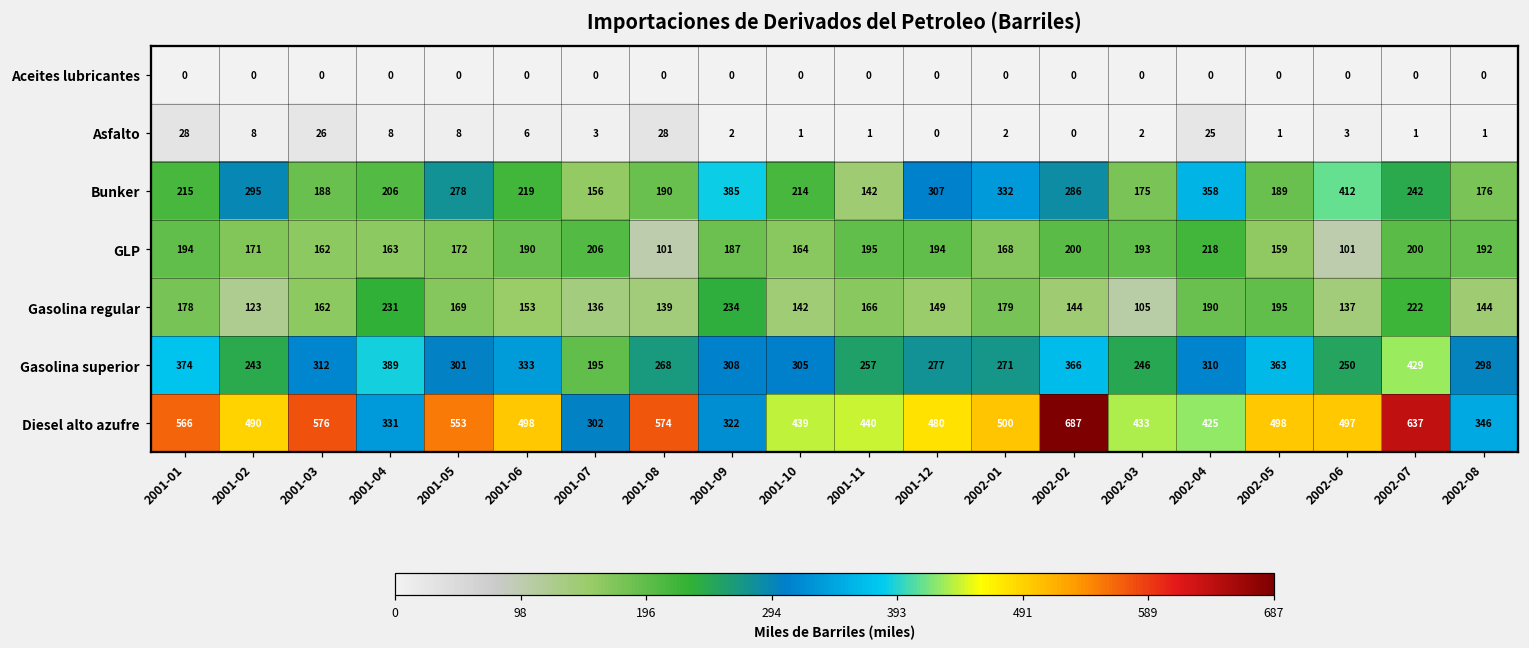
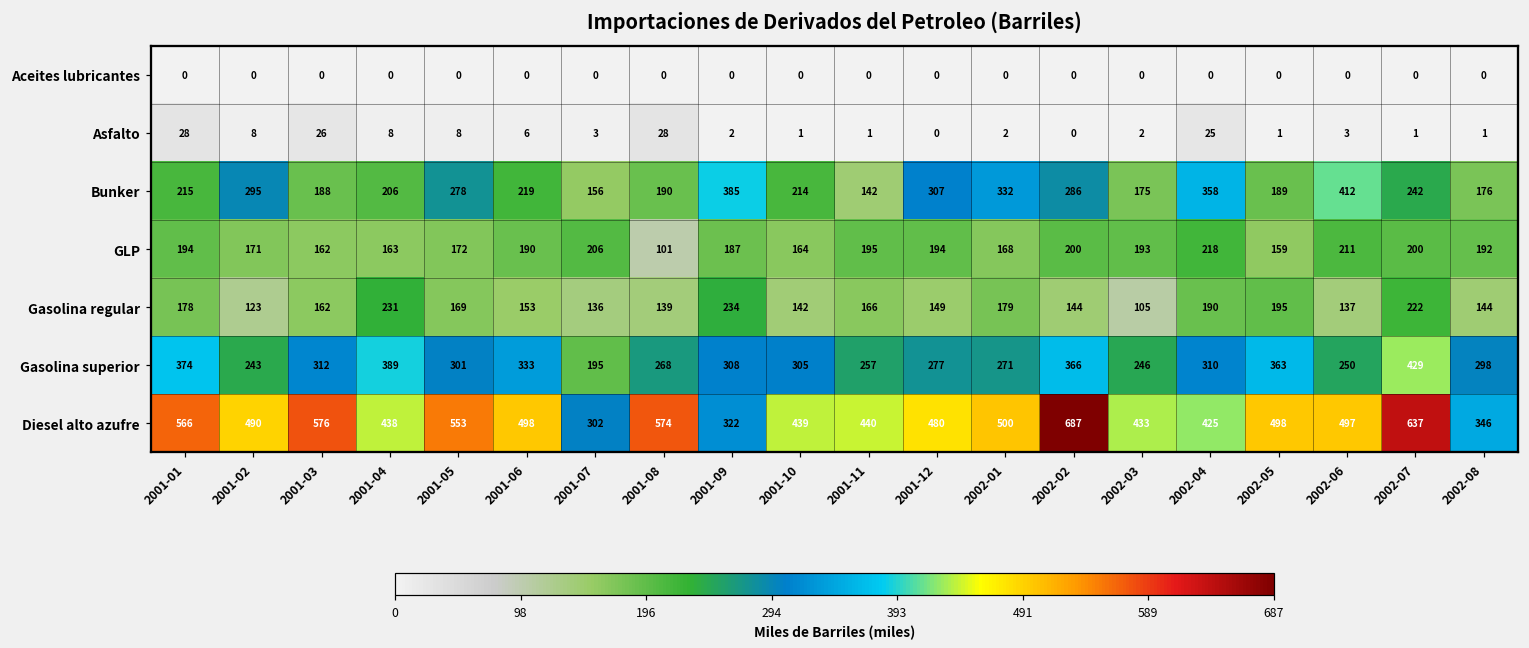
GLP, 2002-06: 101 -> 211
Diesel alto azufre, 2001-04: 331 -> 438
